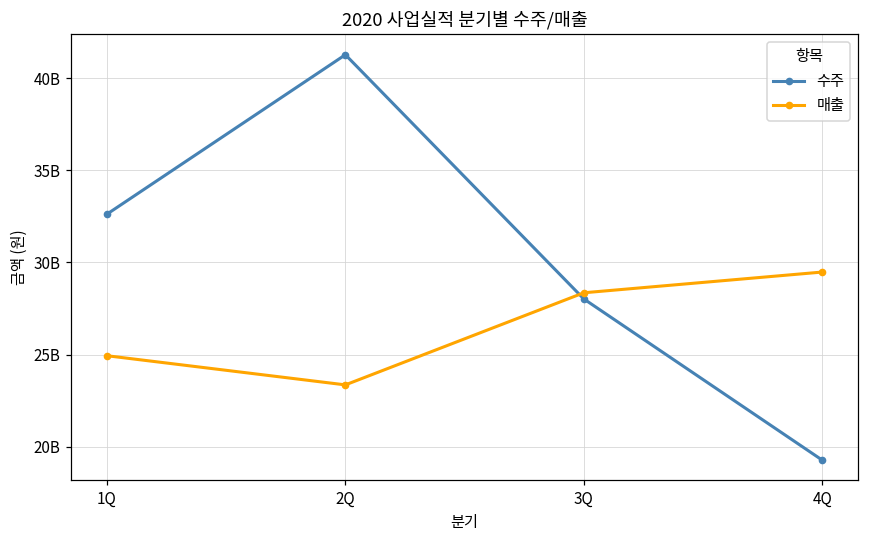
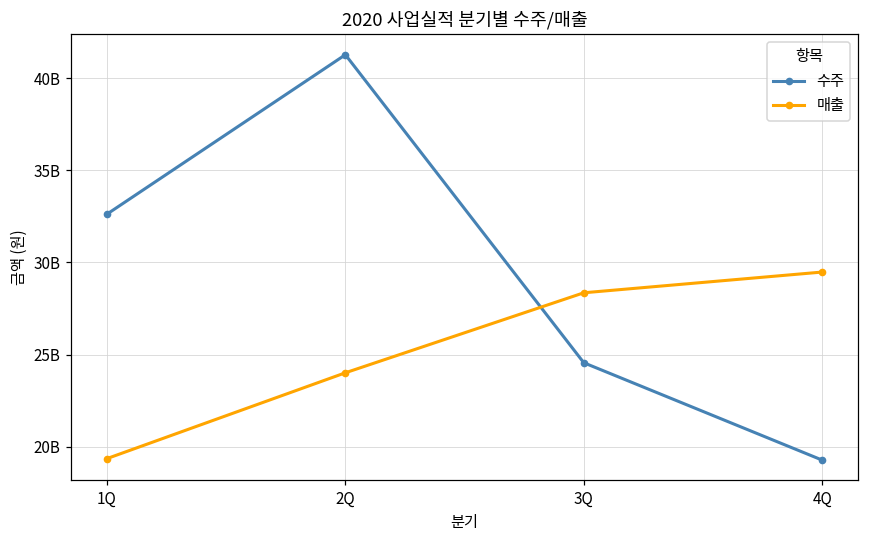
매출, 1Q: 24900000000 -> 19400000000
매출, 2Q: 23400000000 -> 24000000000
수주, 3Q: 28000000000 -> 24600000000
